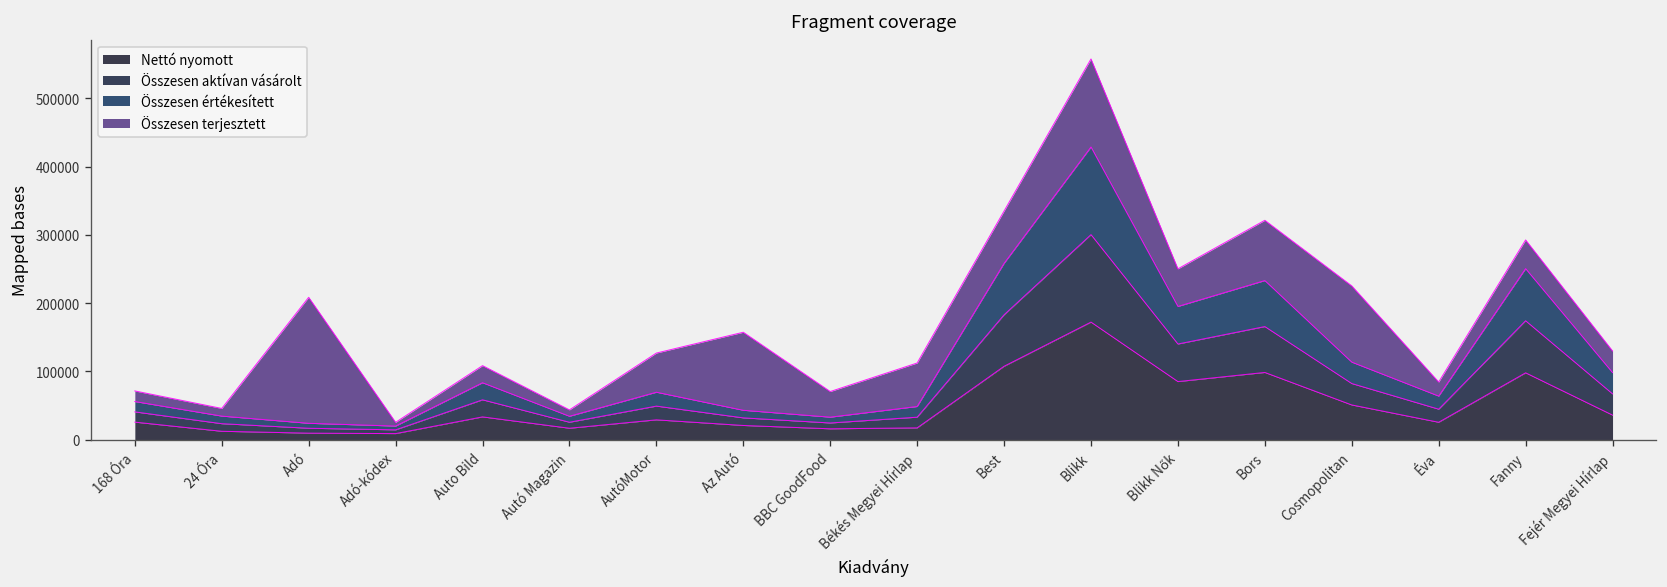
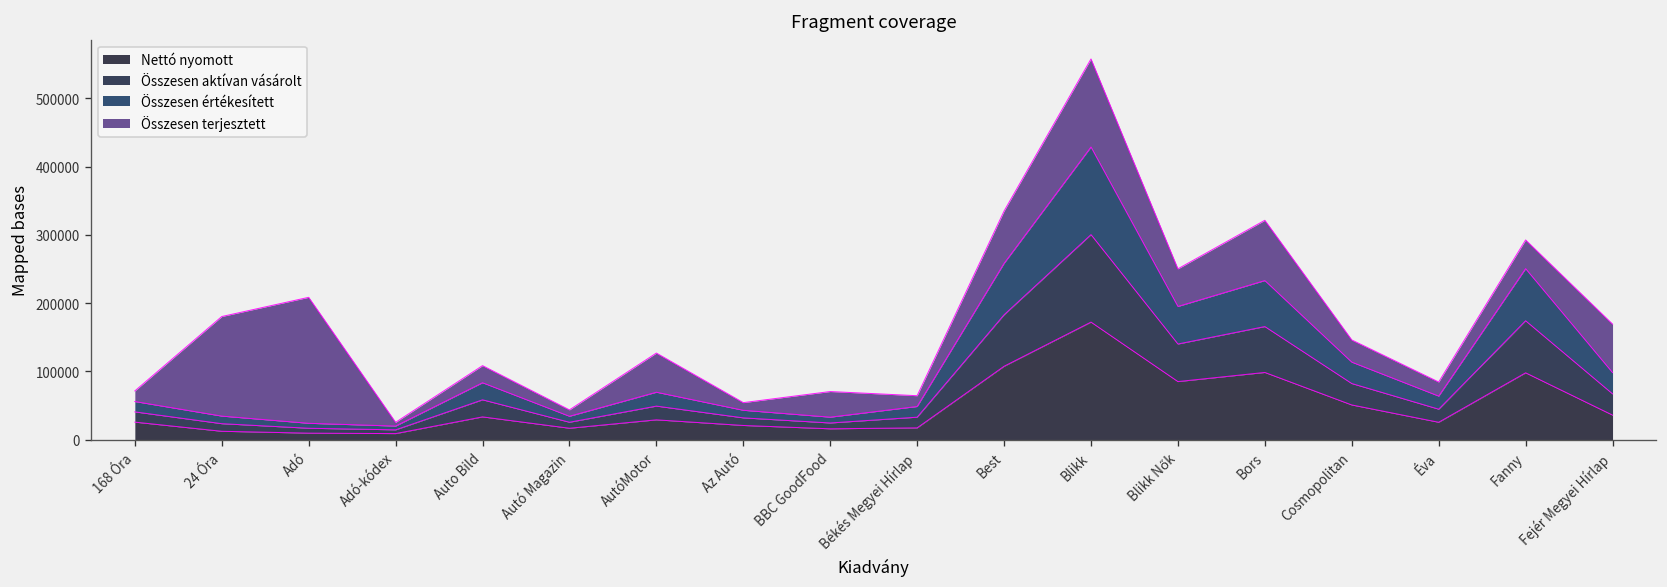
Összesen terjesztett, 24 Óra: 10000 -> 150000
Összesen terjesztett, Az Autó: 110000 -> 10000
Összesen terjesztett, Békés Megyei Hírlap: 60000 -> 20000
Összesen terjesztett, Cosmopolitan: 110000 -> 30000
Összesen terjesztett, Fejér Megyei Hírlap: 30000 -> 70000
